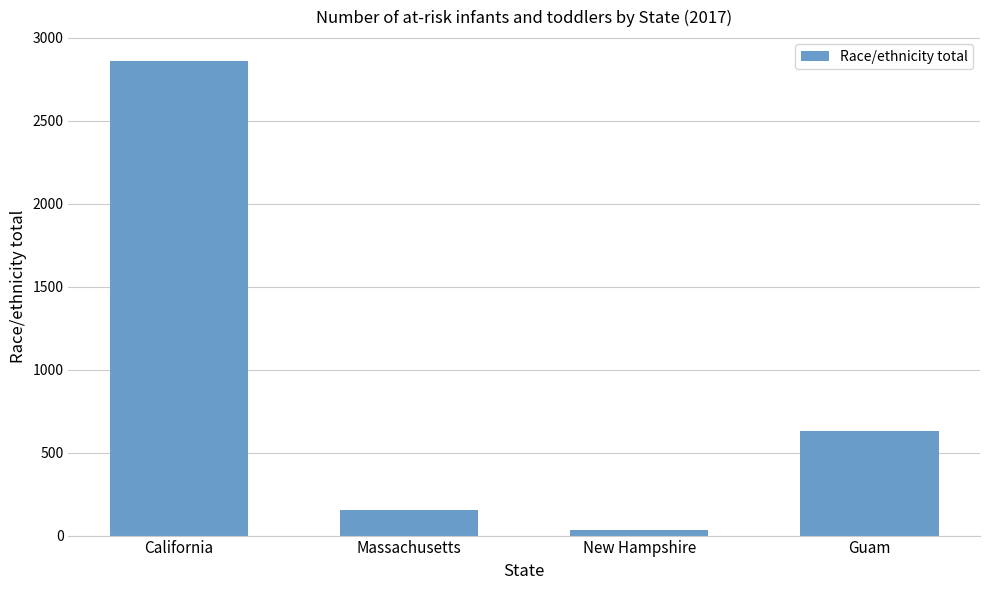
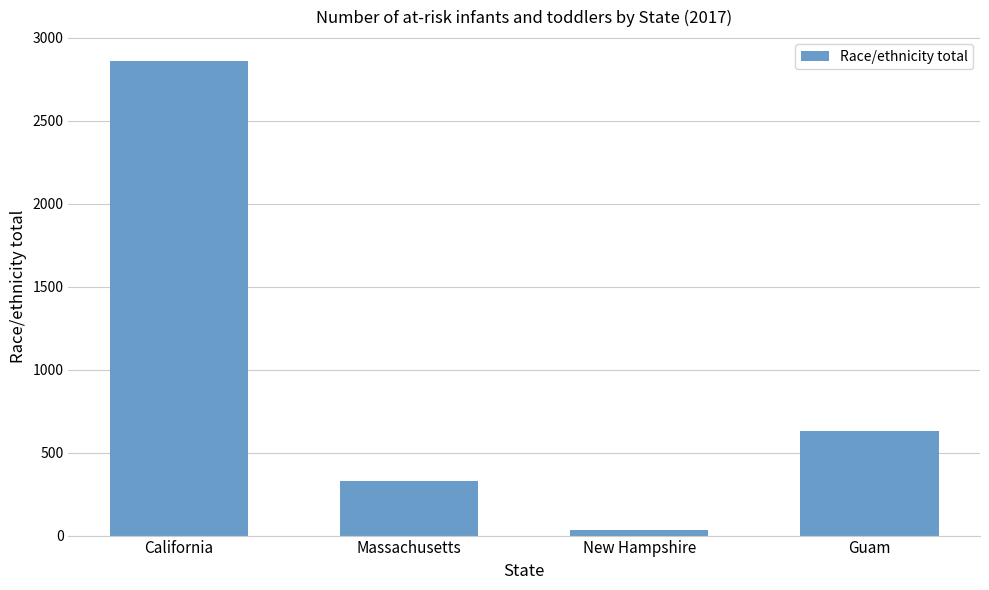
Massachusetts: 160 -> 330
